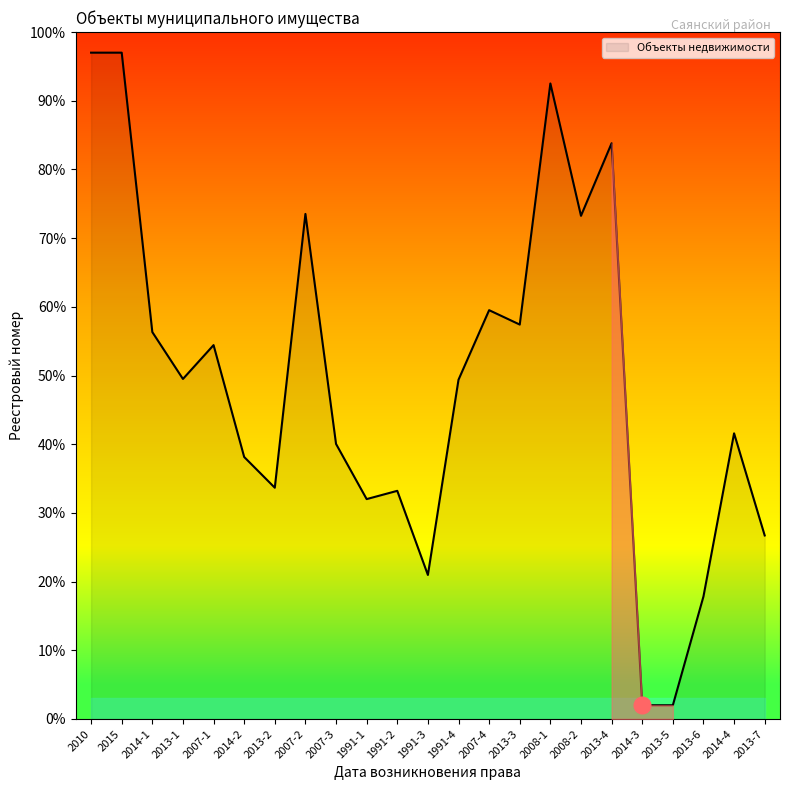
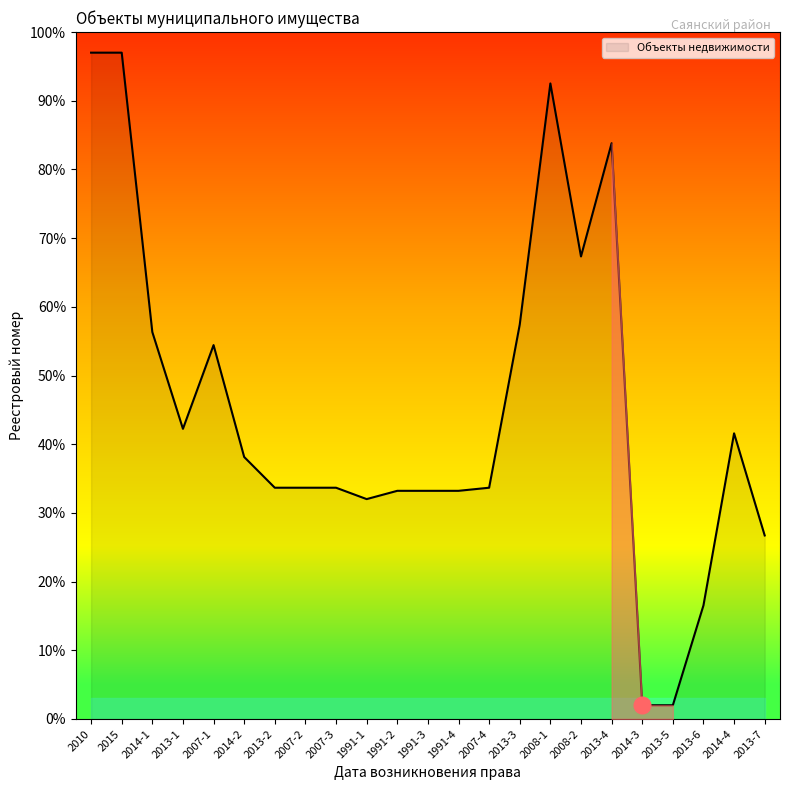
Объекты недвижимости, 2013-1: 50% -> 42%
Объекты недвижимости, 2007-2: 74% -> 34%
Объекты недвижимости, 2007-3: 40% -> 34%
Объекты недвижимости, 1991-3: 21% -> 33%
Объекты недвижимости, 1991-4: 49% -> 33%
Объекты недвижимости, 2007-4: 60% -> 34%
Объекты недвижимости, 2008-2: 73% -> 67%
Объекты недвижимости, 2013-6: 18% -> 17%
